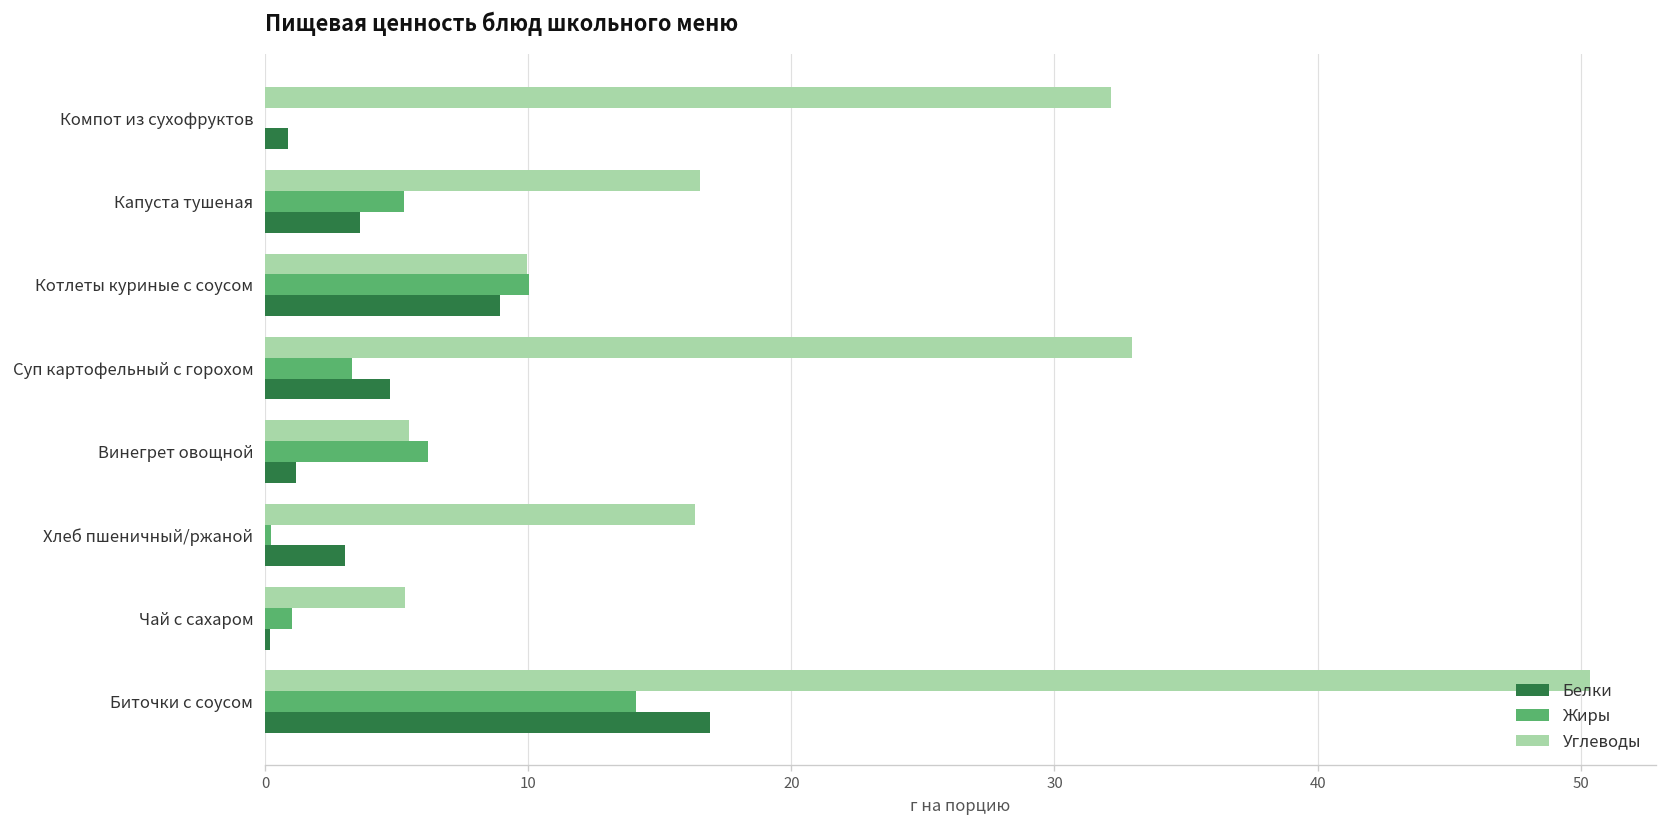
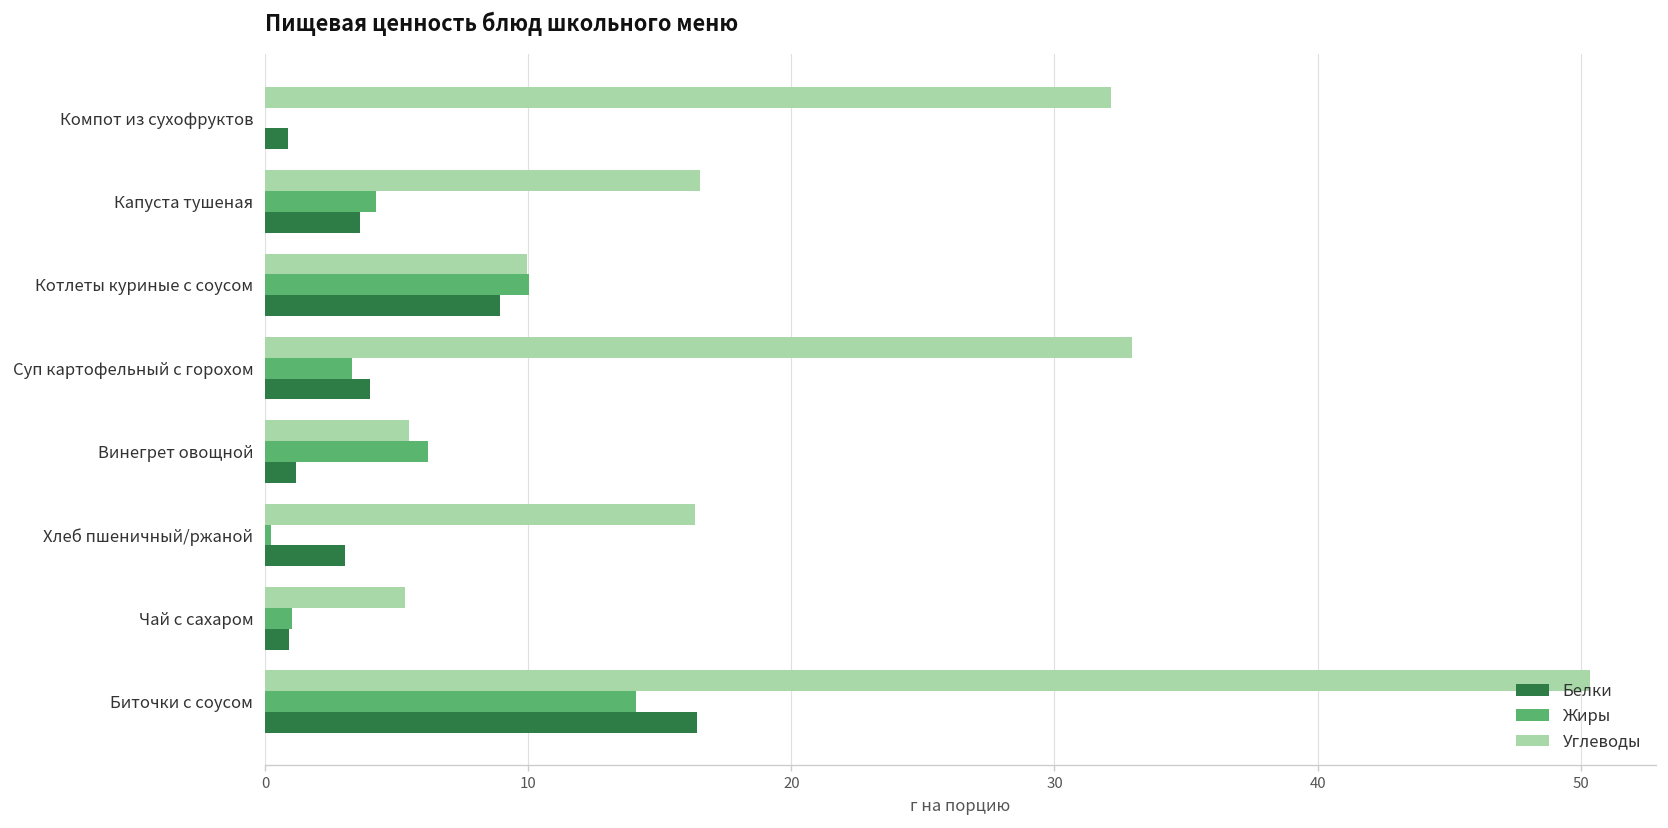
Жиры, Капуста тушеная: 5.3 -> 4.2
Белки, Суп картофельный с горохом: 4.7 -> 4.0
Белки, Чай с сахаром: 0.2 -> 0.9
Белки, Биточки с соусом: 16.9 -> 16.4
